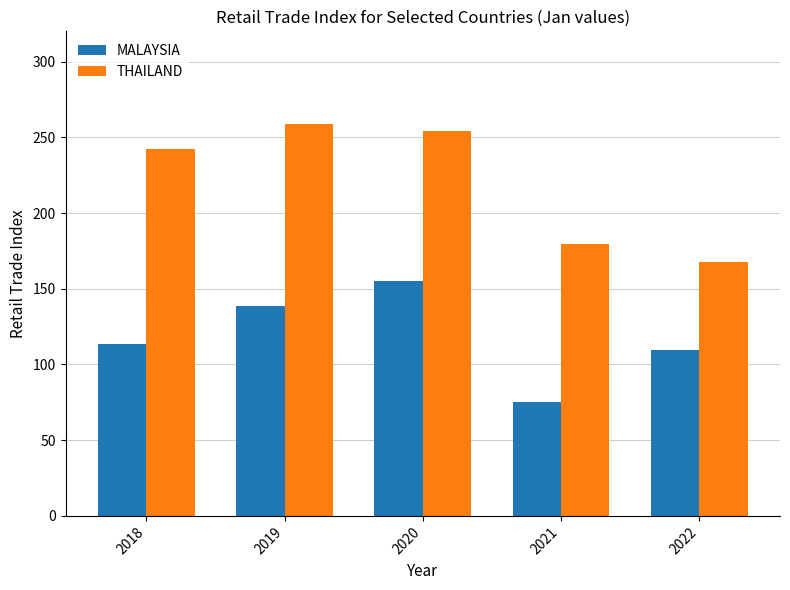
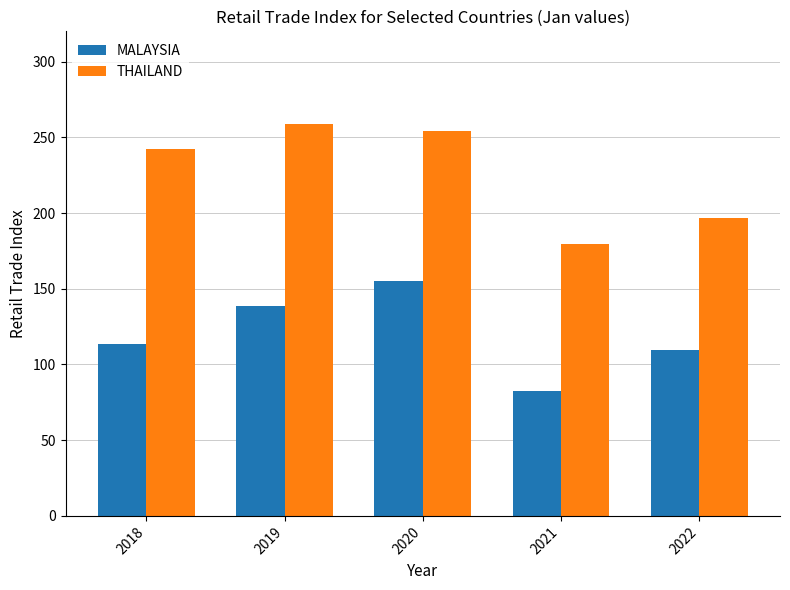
MALAYSIA, 2021: 75 -> 83
THAILAND, 2022: 168 -> 197
